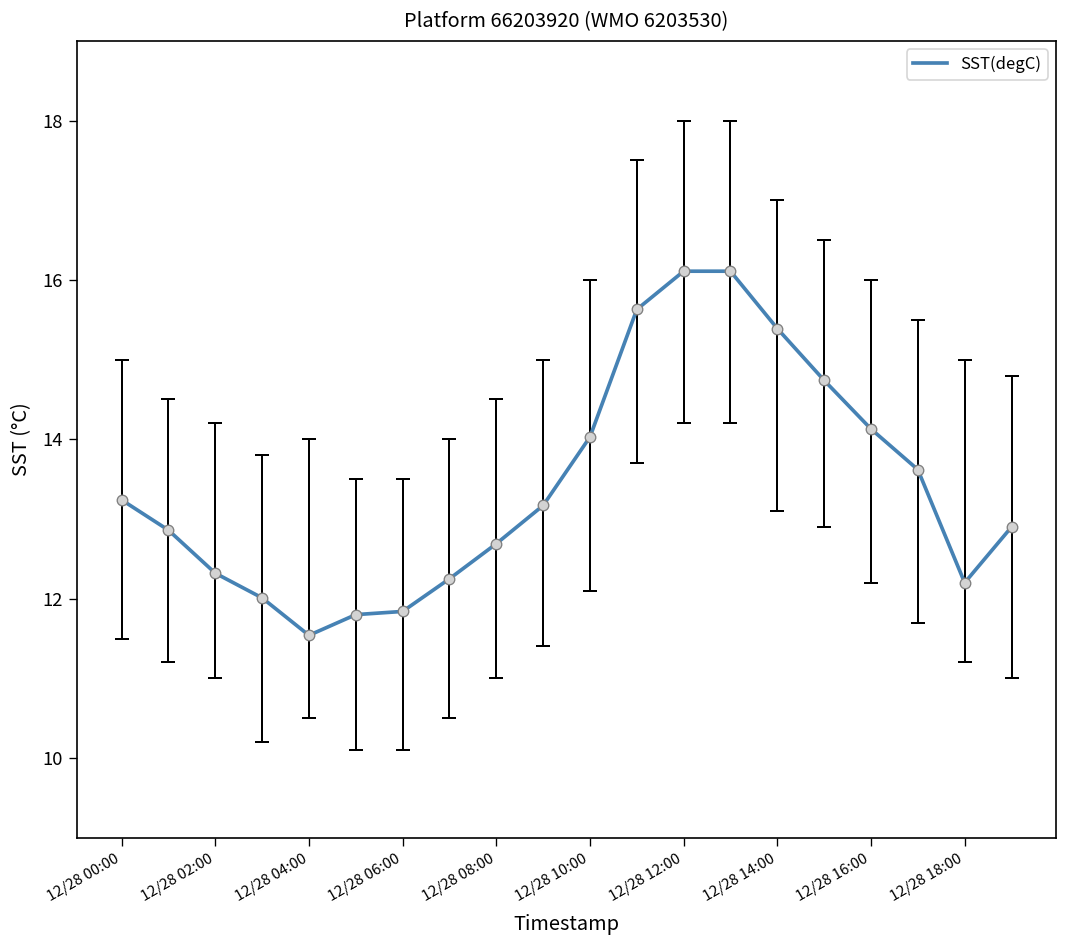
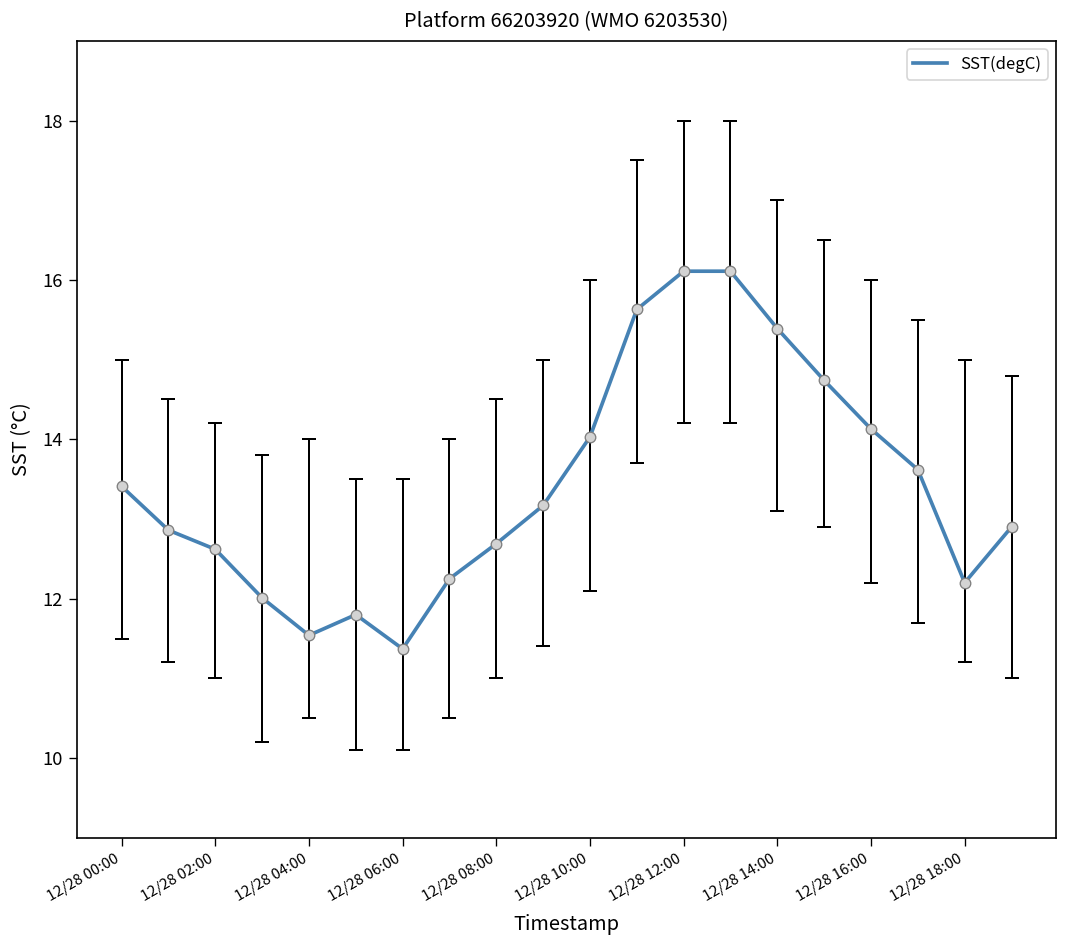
SST(degC), 12/28 00:00: 13.2 -> 13.4
SST(degC), 12/28 02:00: 12.3 -> 12.6
SST(degC), 12/28 06:00: 11.8 -> 11.4
